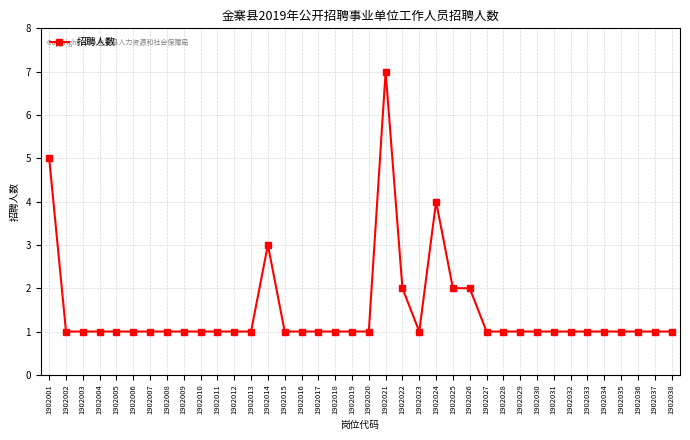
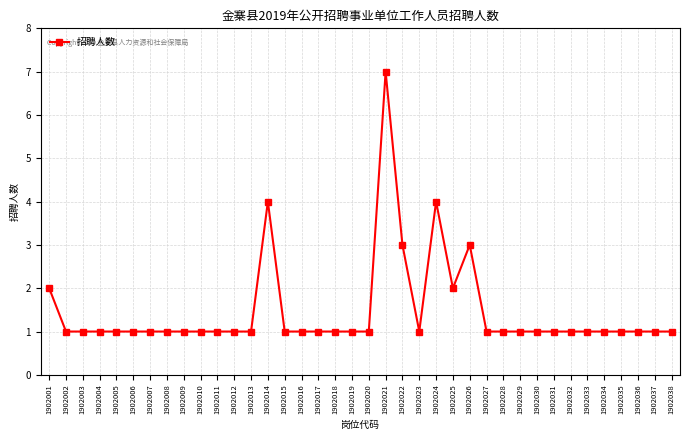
1902001: 5 -> 2
1902014: 3 -> 4
1902022: 2 -> 3
1902026: 2 -> 3
